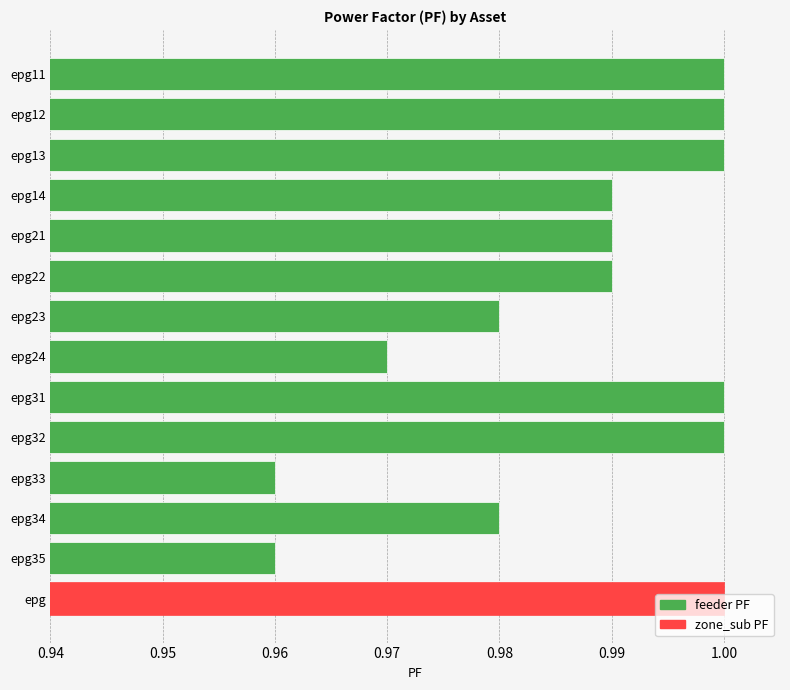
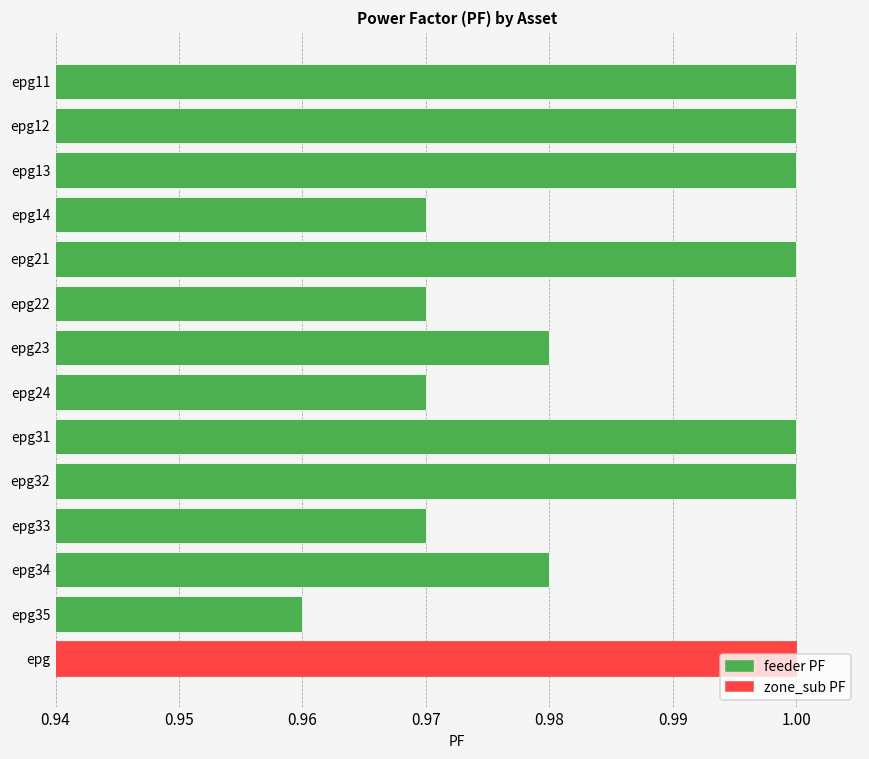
epg14: 0.99 -> 0.97
epg21: 0.99 -> 1.00
epg22: 0.99 -> 0.97
epg33: 0.96 -> 0.97
